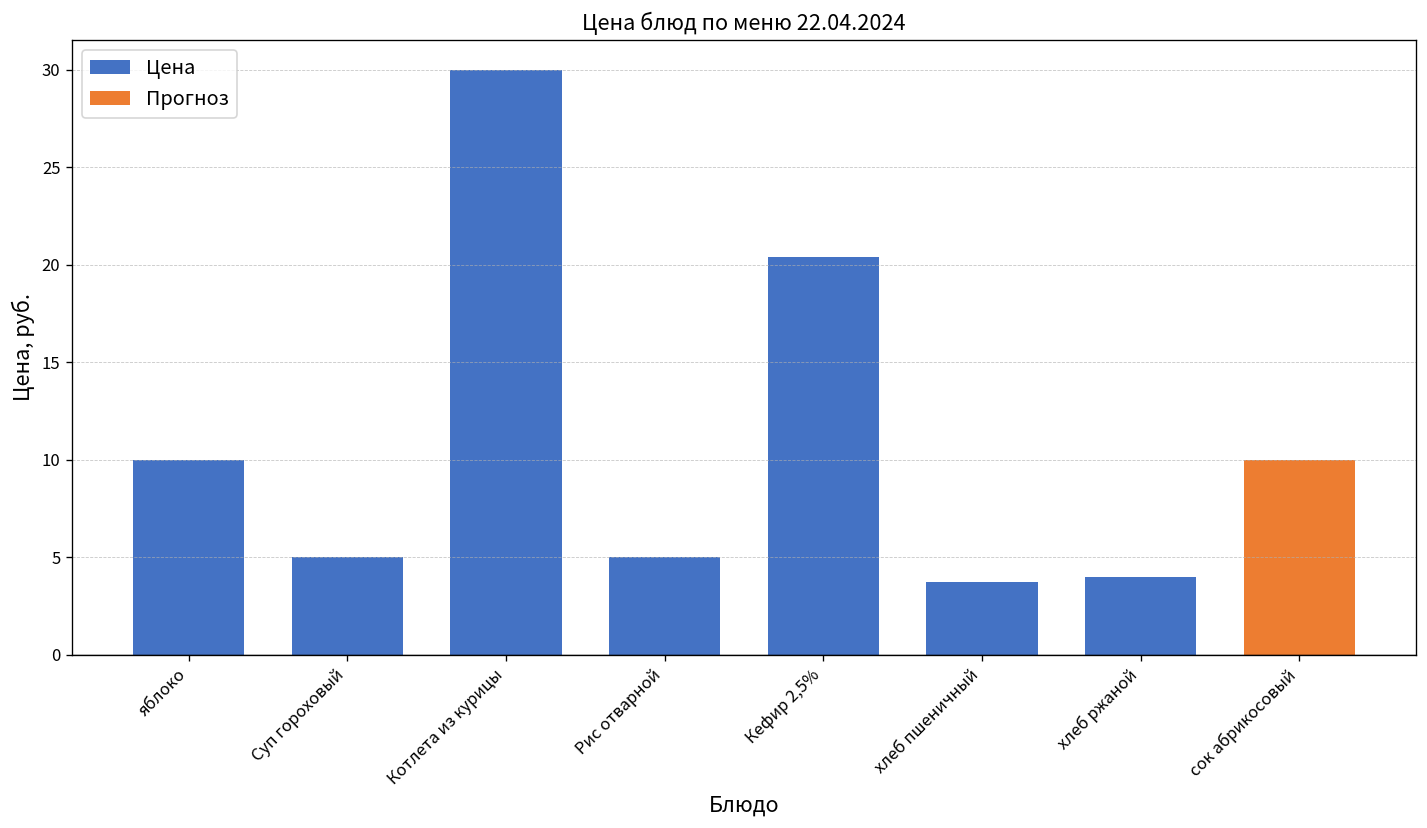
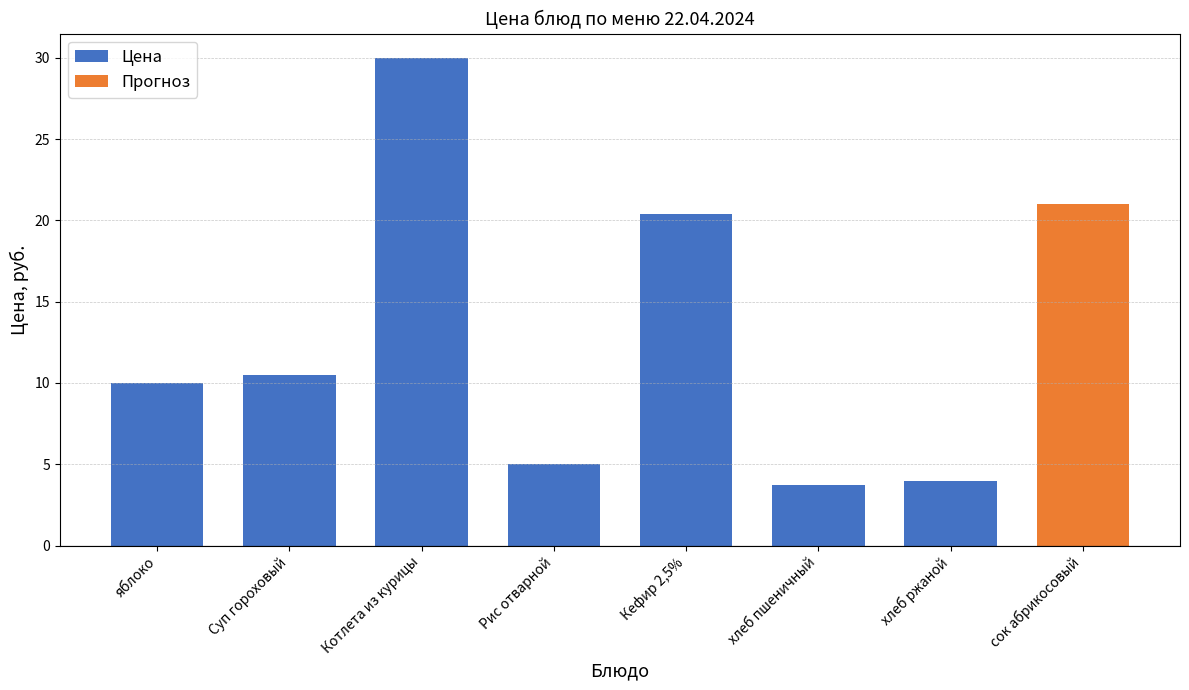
Цена, Суп гороховый: 5.0 -> 10.5
Прогноз, сок абрикосовый: 10 -> 21
